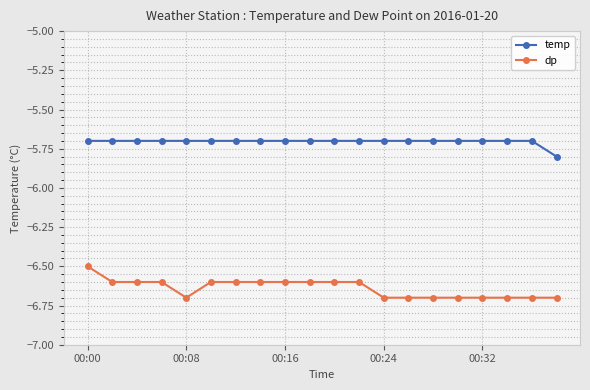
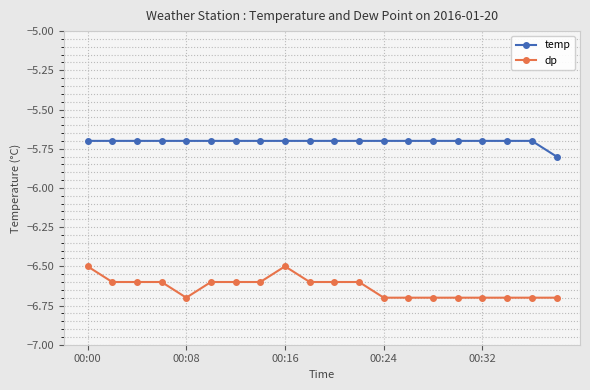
dp, 00:16: -6.6 -> -6.5
